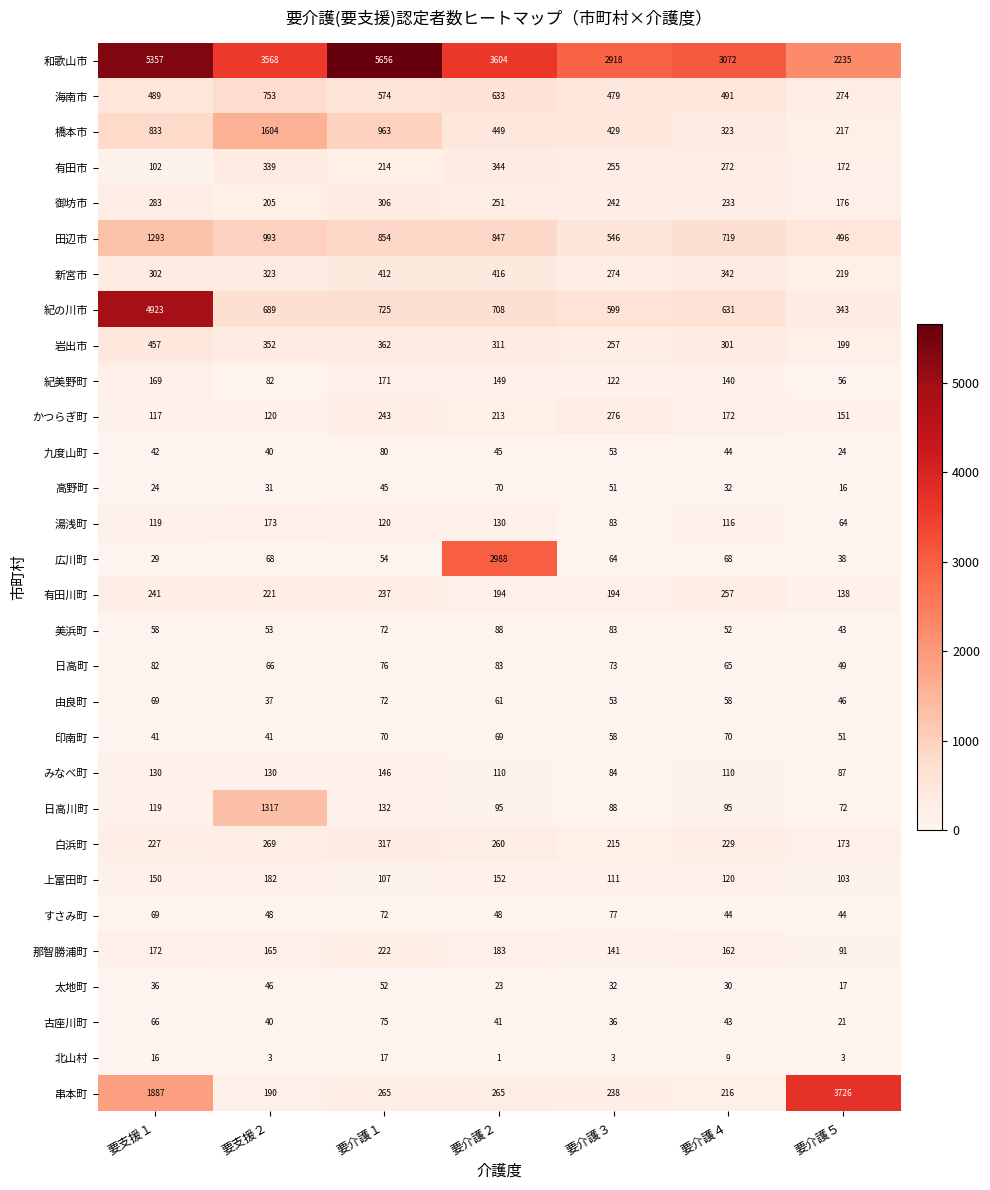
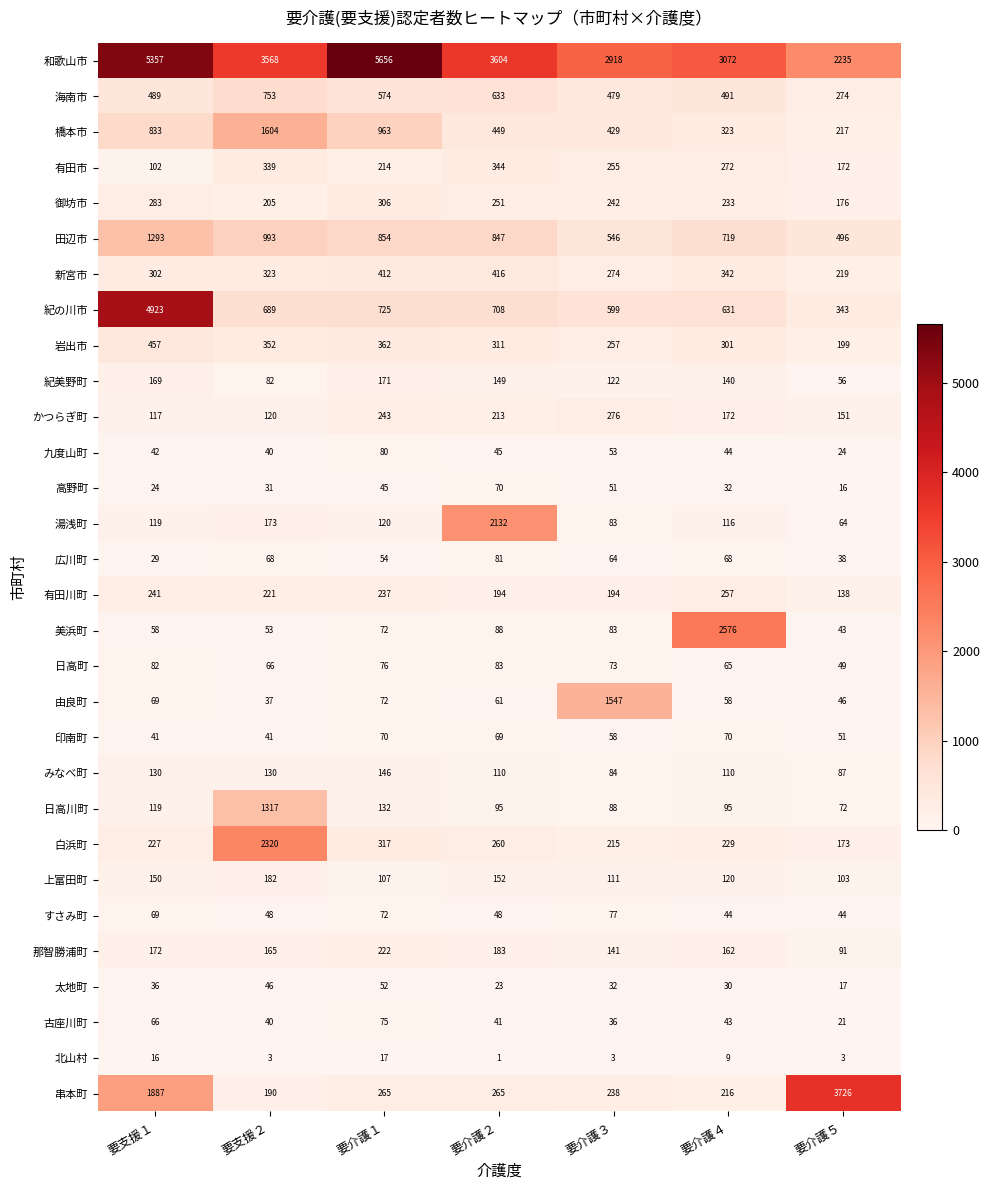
湯浅町, 要介護２: 130 -> 2132
広川町, 要介護２: 2988 -> 81
美浜町, 要介護４: 52 -> 2576
由良町, 要介護３: 53 -> 1547
白浜町, 要支援２: 269 -> 2320
